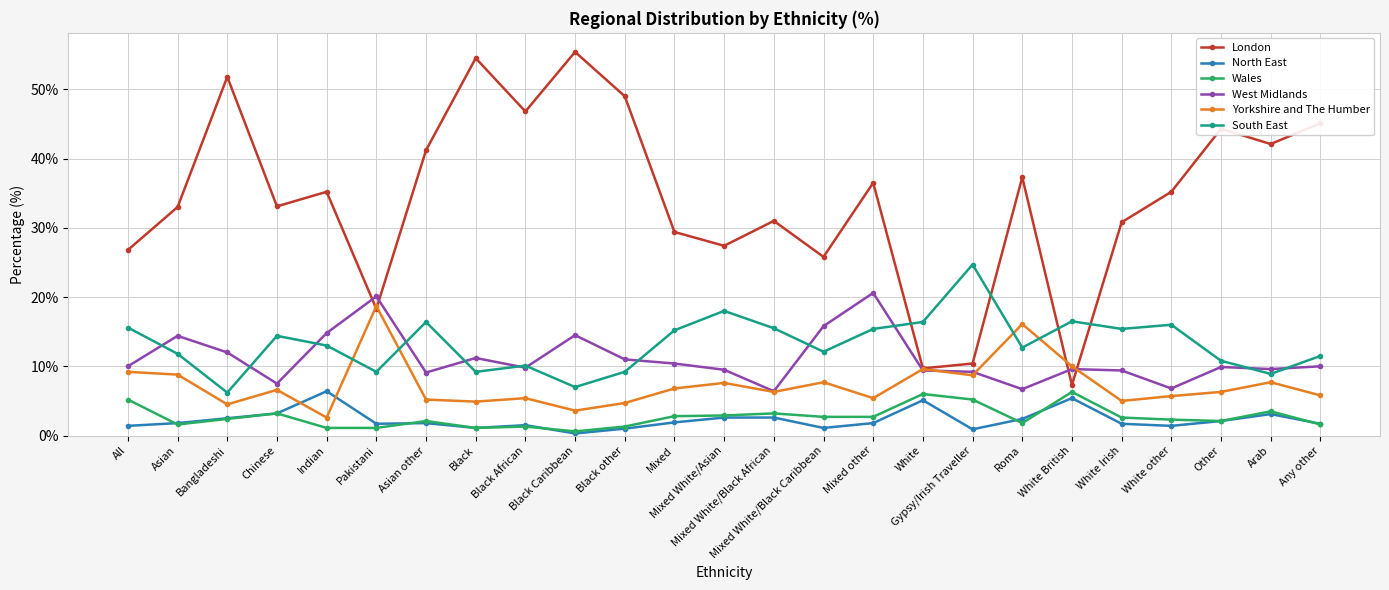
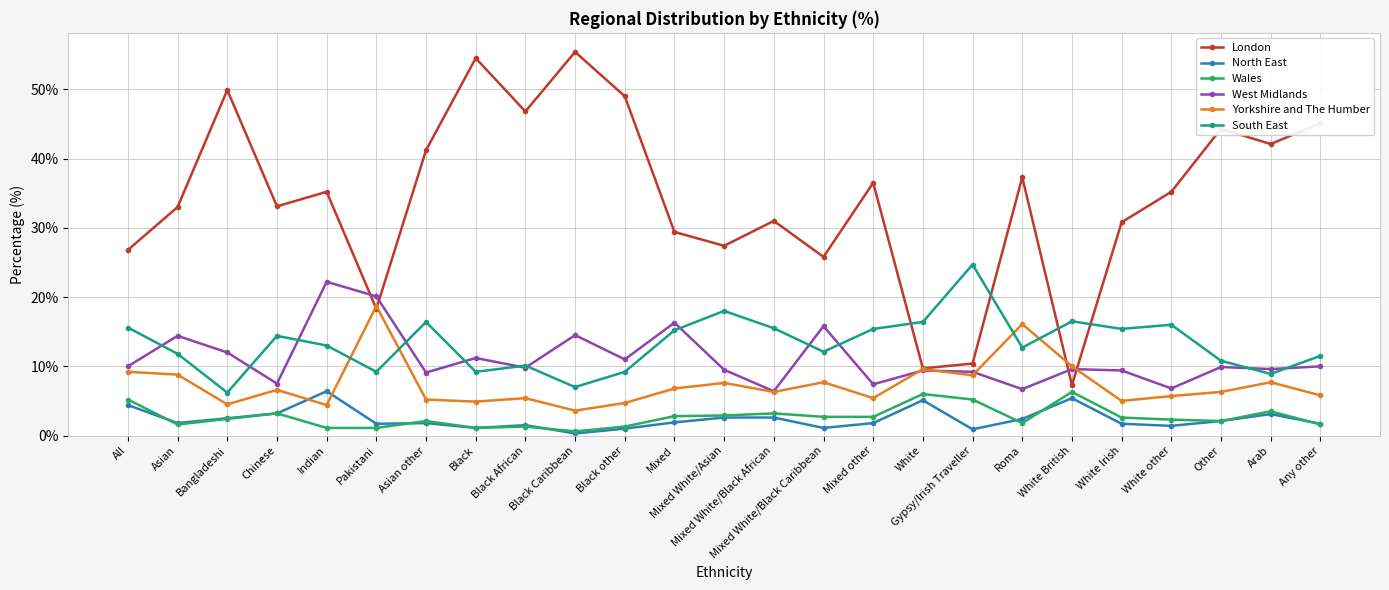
North East, All: 1% -> 4%
London, Bangladeshi: 52% -> 50%
West Midlands, Indian: 15% -> 22%
Yorkshire and The Humber, Indian: 3% -> 4%
West Midlands, Mixed: 10% -> 16%
West Midlands, Mixed other: 21% -> 7%
